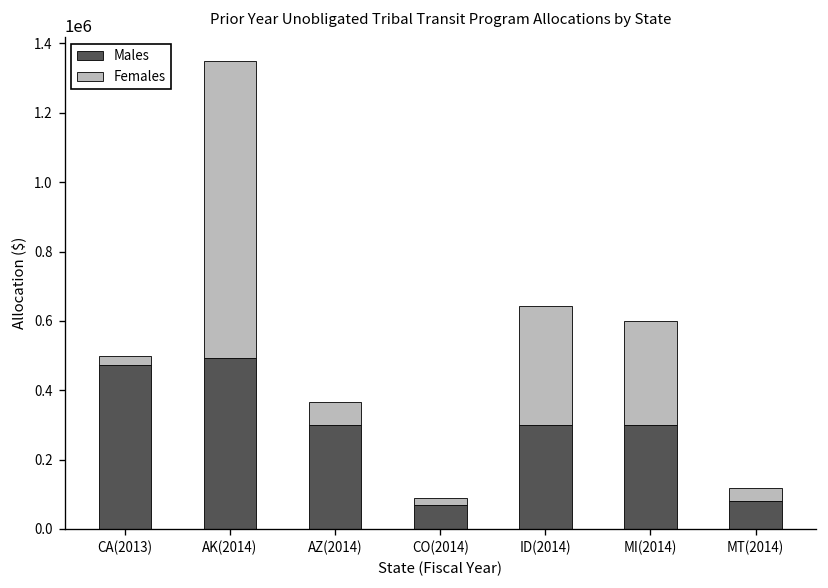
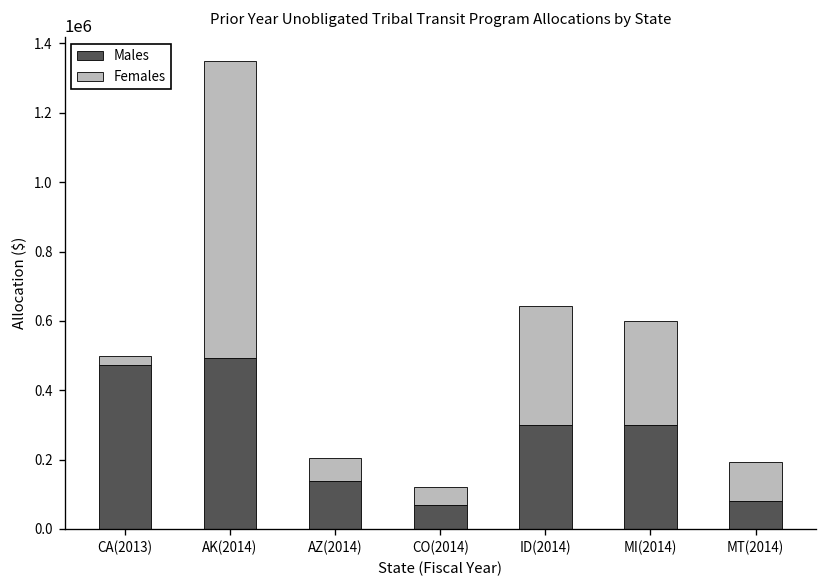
Males, AZ(2014): 300000 -> 140000
Females, CO(2014): 20000 -> 50000
Females, MT(2014): 40000 -> 110000
